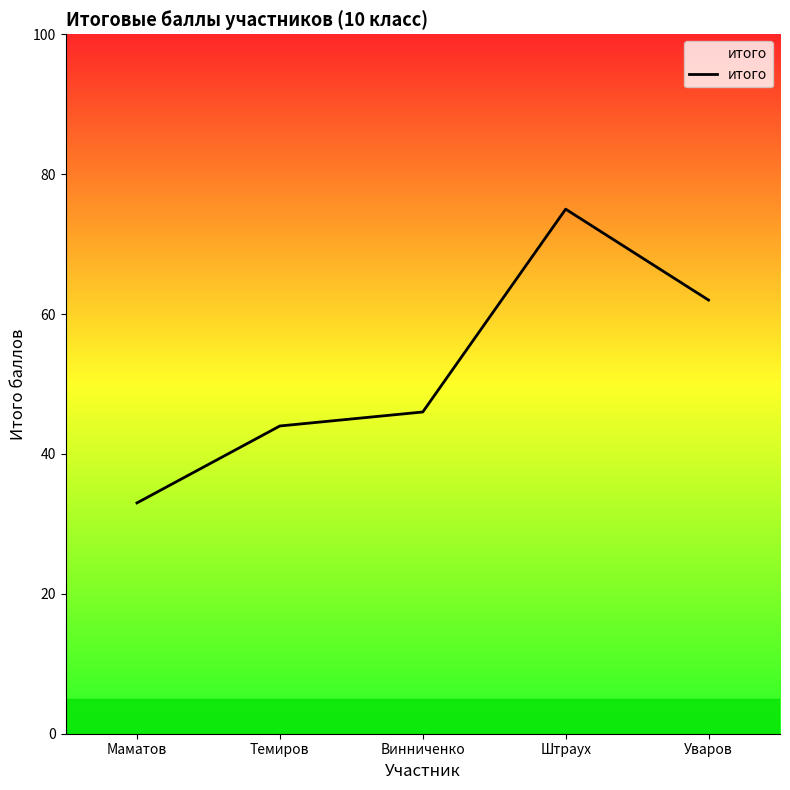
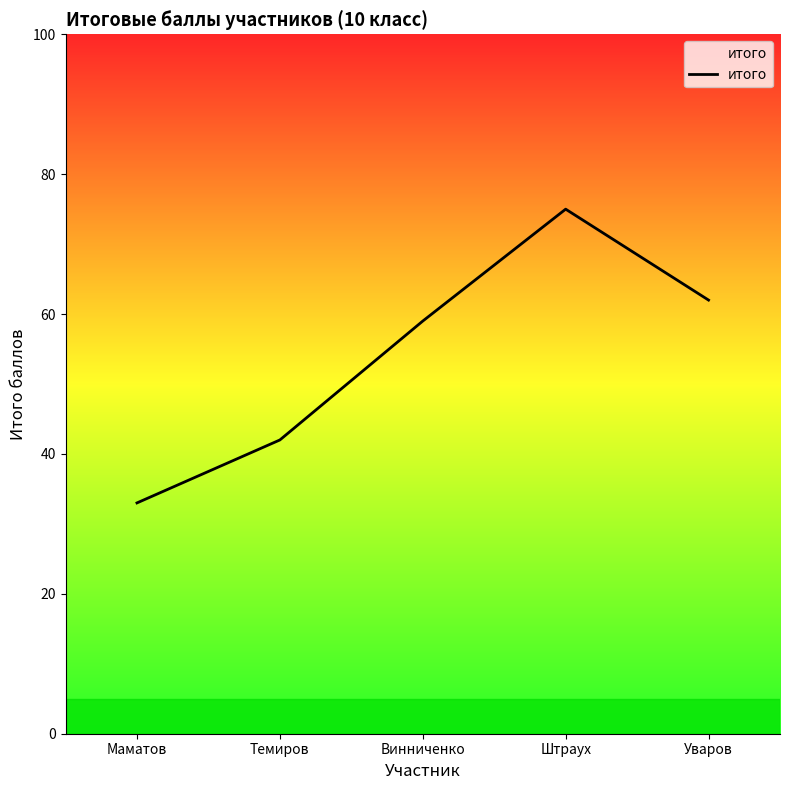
Темиров: 44 -> 42
Винниченко: 46 -> 59
